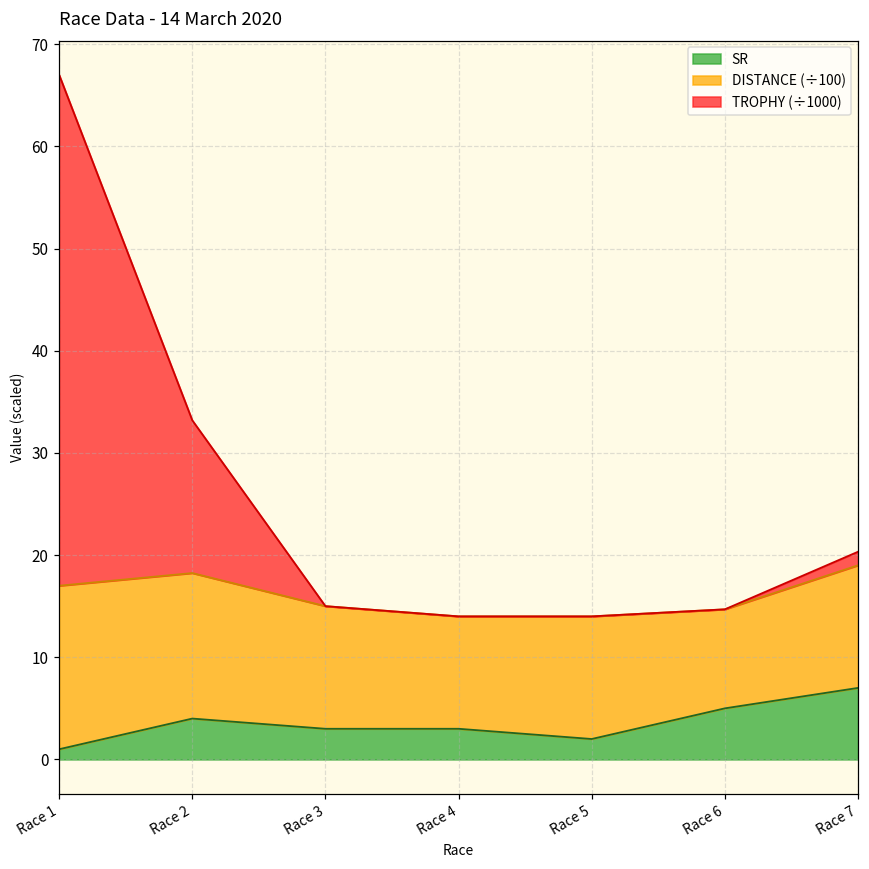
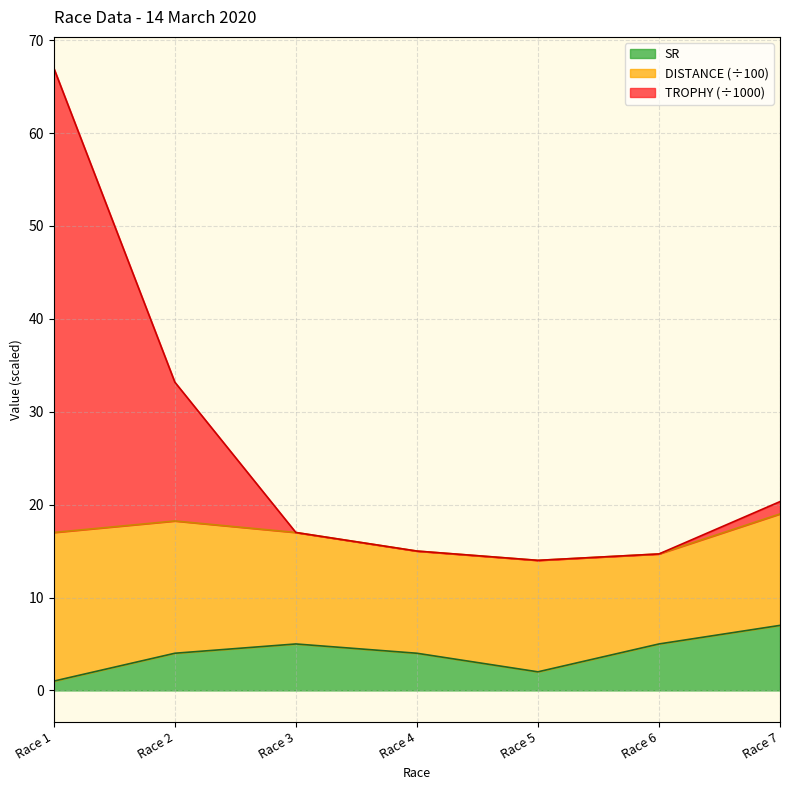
SR, Race 3: 3 -> 5
SR, Race 4: 3 -> 4
